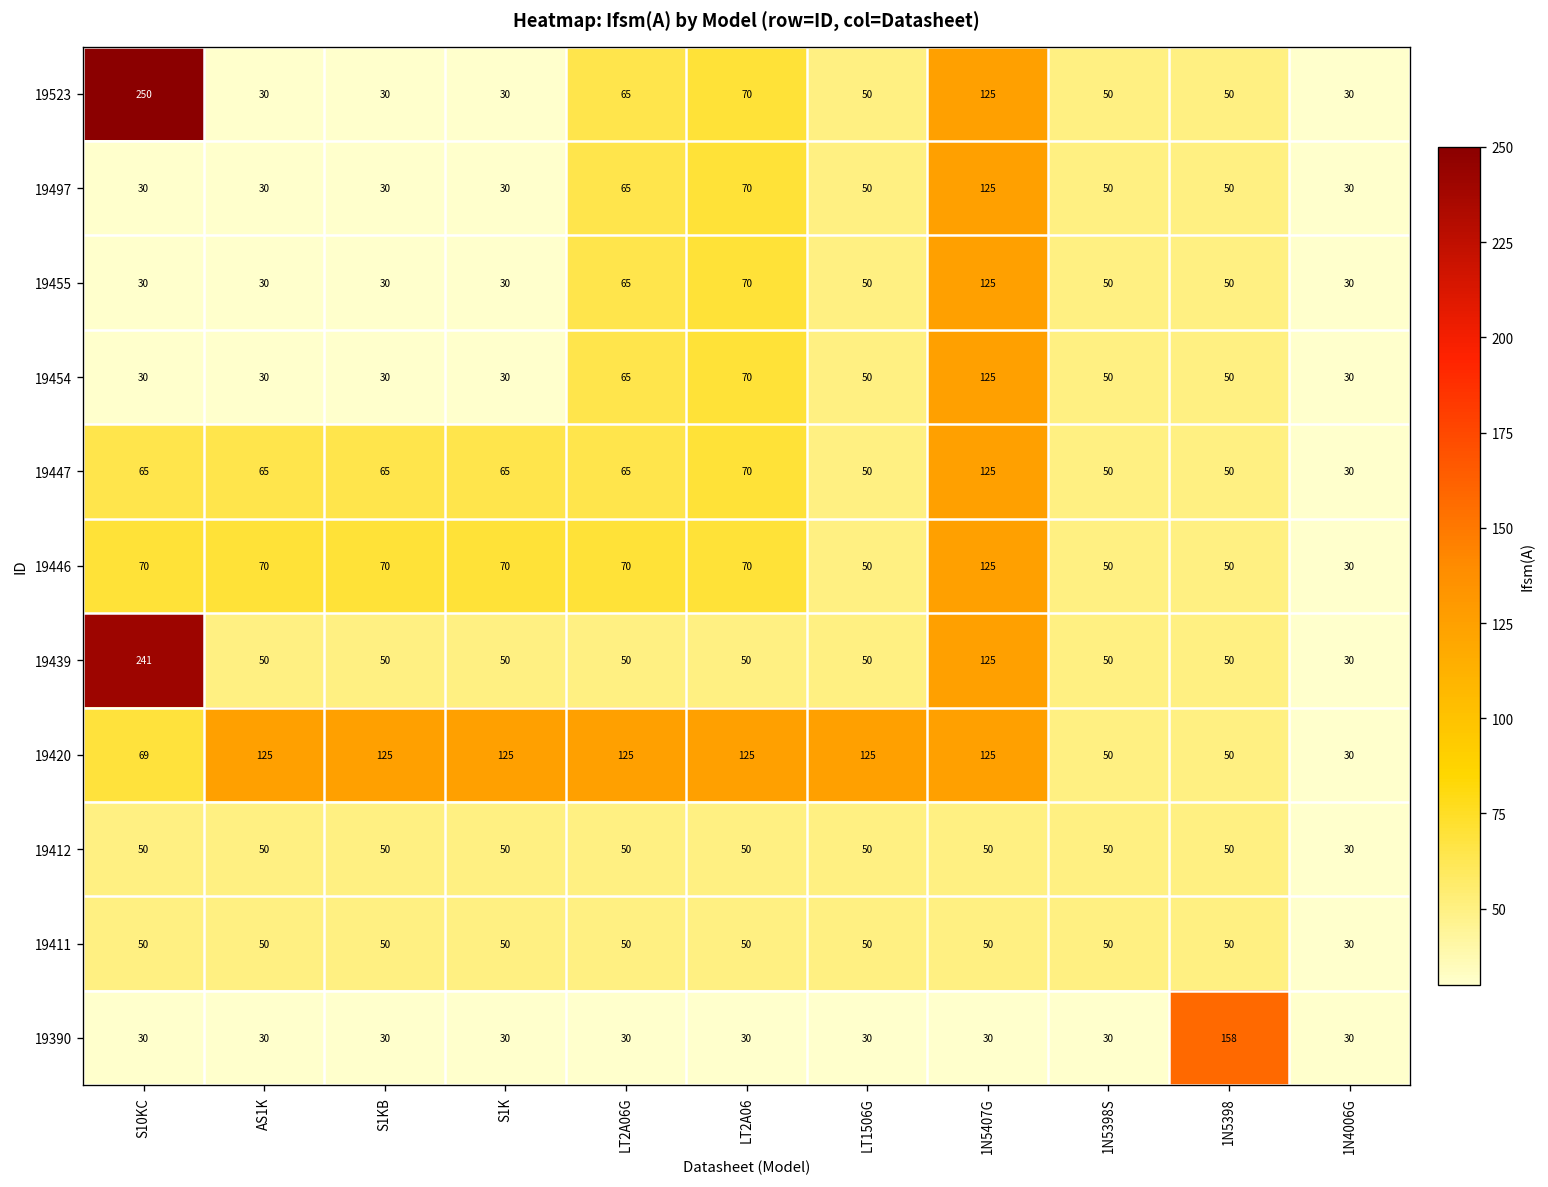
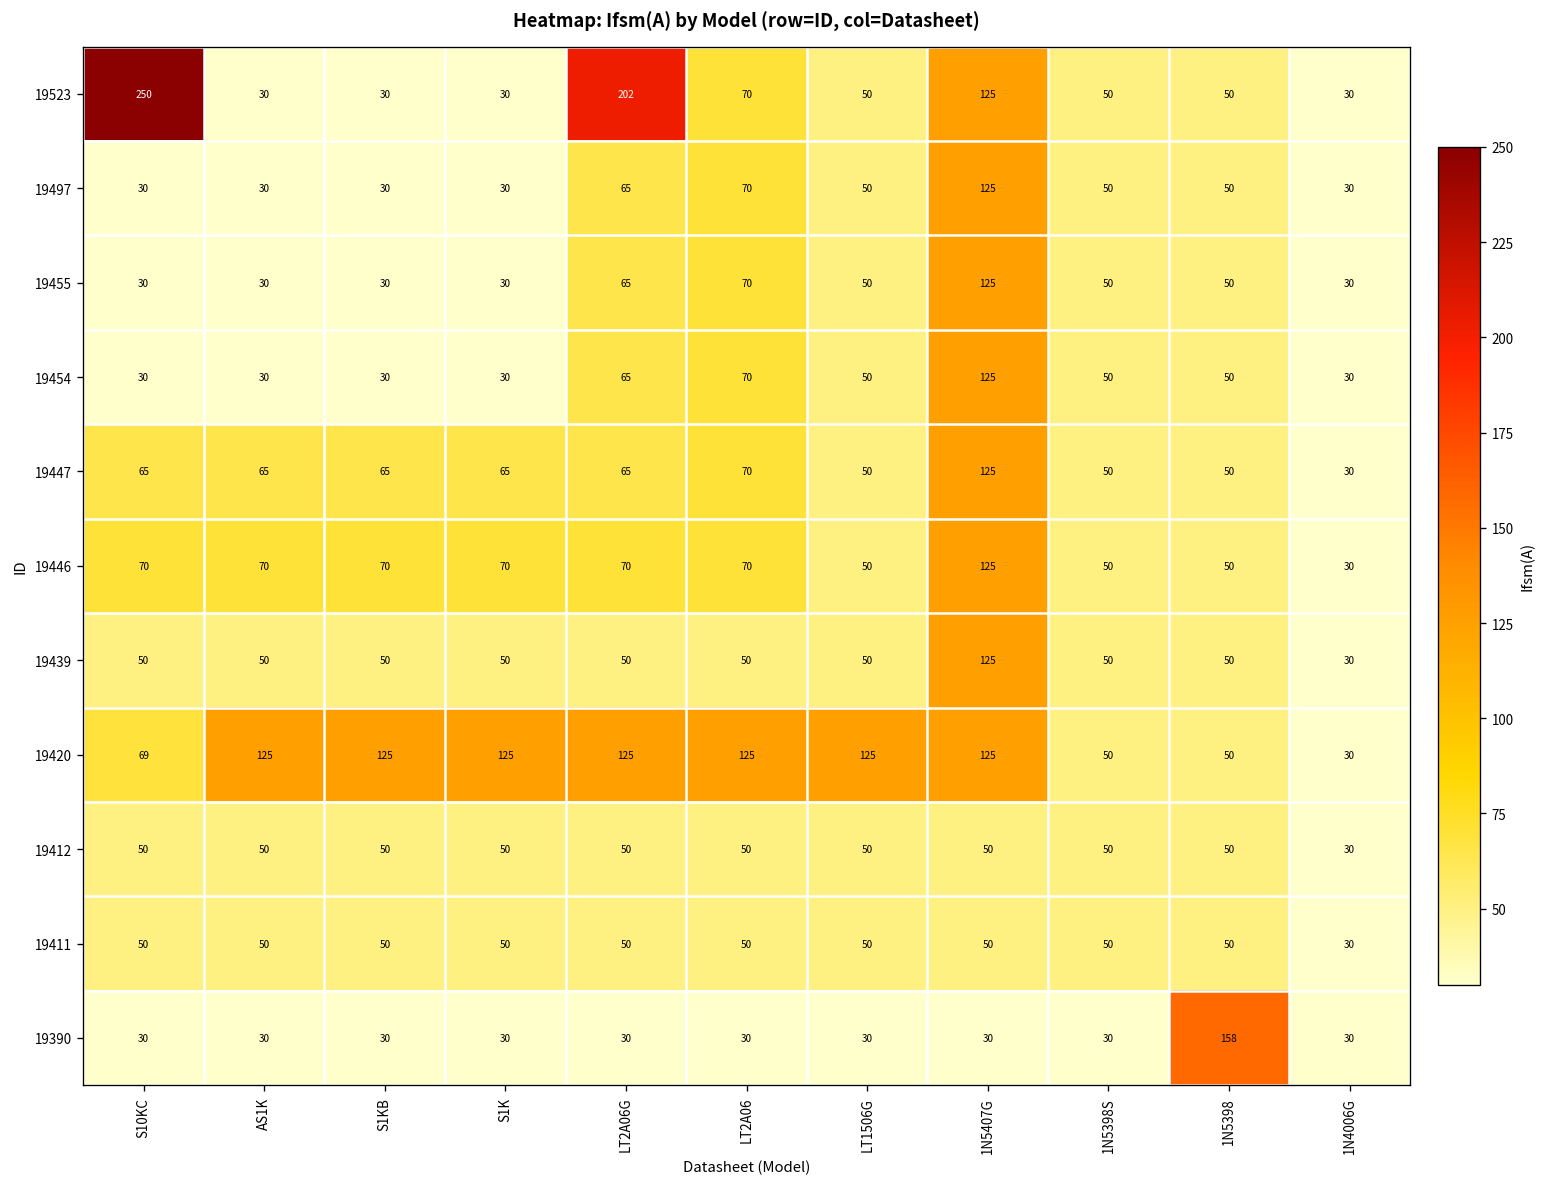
19523, LT2A06G: 65 -> 202
19439, S10KC: 241 -> 50
